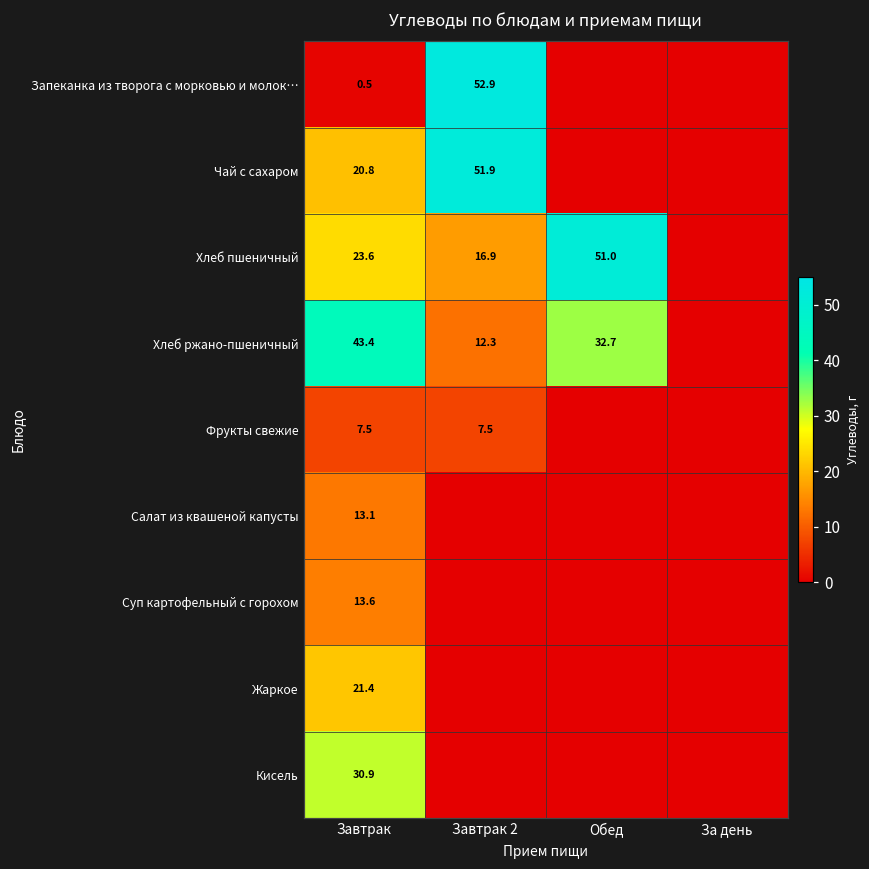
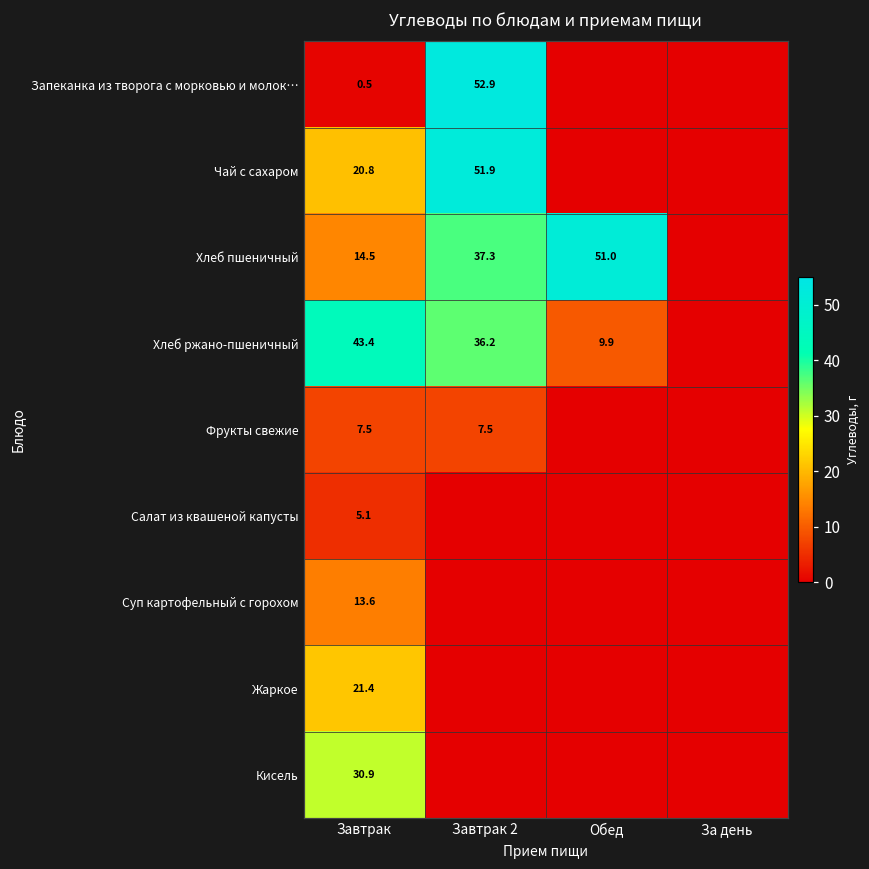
Хлеб пшеничный, Завтрак: 23.6 -> 14.5
Хлеб пшеничный, Завтрак 2: 16.9 -> 37.3
Хлеб ржано-пшеничный, Завтрак 2: 12.3 -> 36.2
Хлеб ржано-пшеничный, Обед: 32.7 -> 9.9
Салат из квашеной капусты, Завтрак: 13.1 -> 5.1
